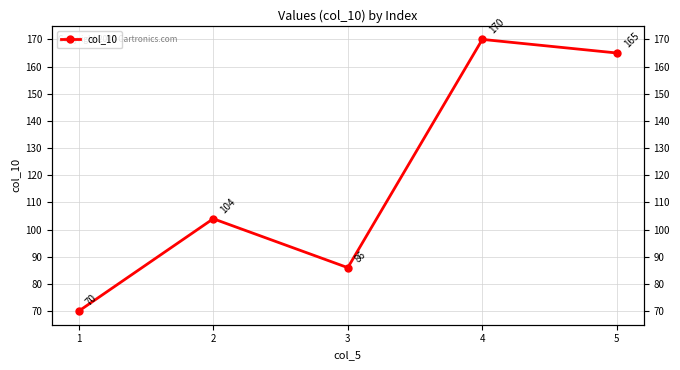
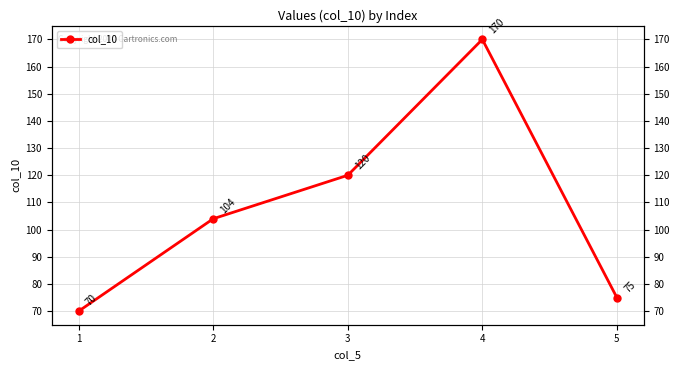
3: 86 -> 120
5: 165 -> 75
